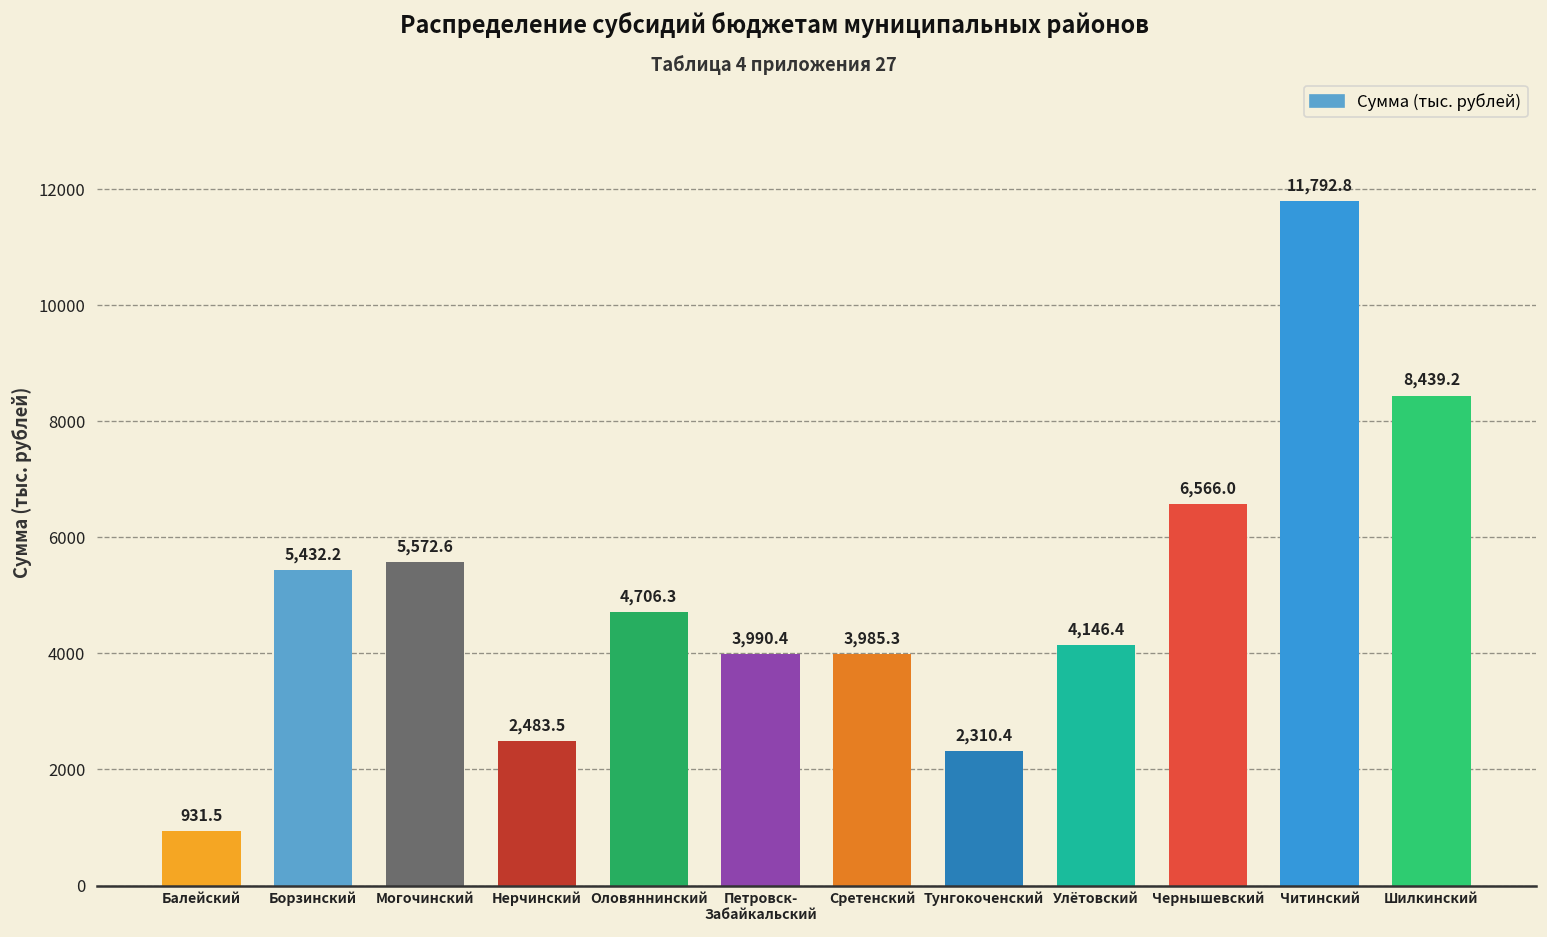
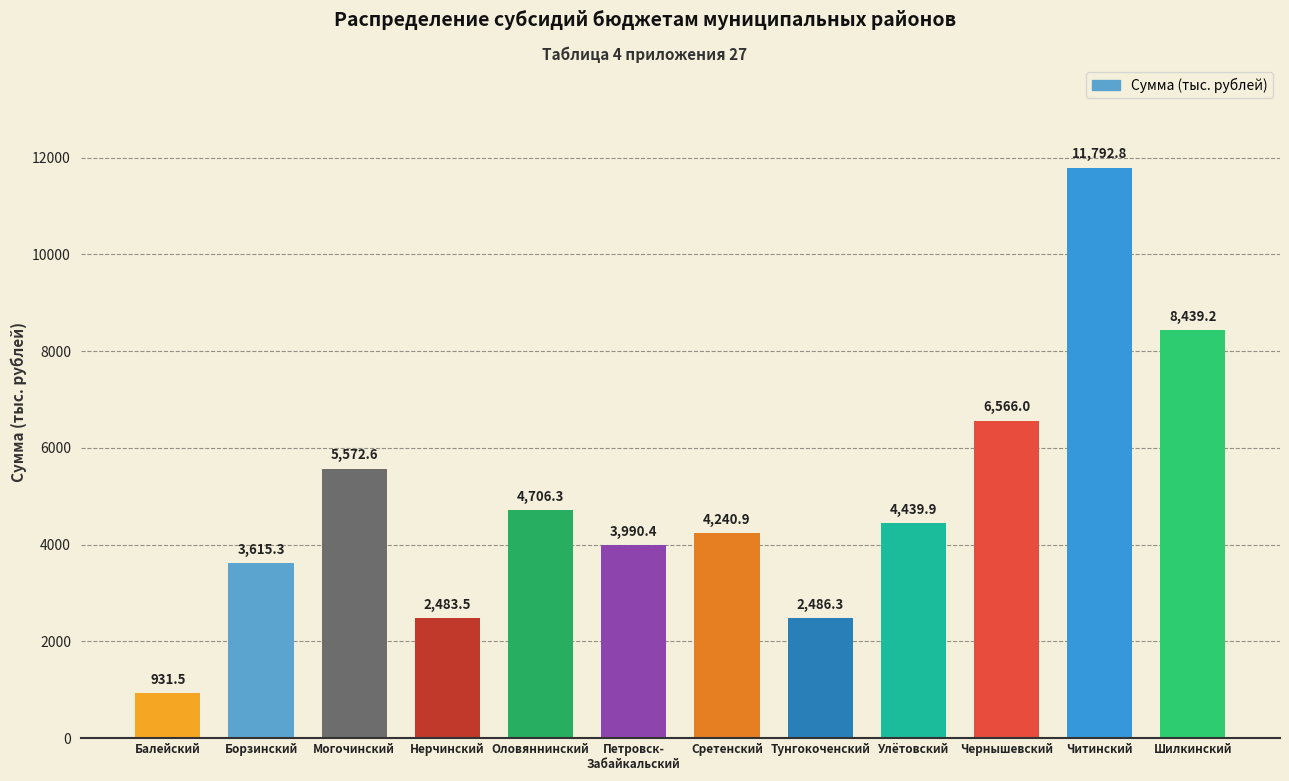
Борзинский: 5,432.2 -> 3,615.3
Сретенский: 3,985.3 -> 4,240.9
Тунгокоченский: 2,310.4 -> 2,486.3
Улётовский: 4,146.4 -> 4,439.9
